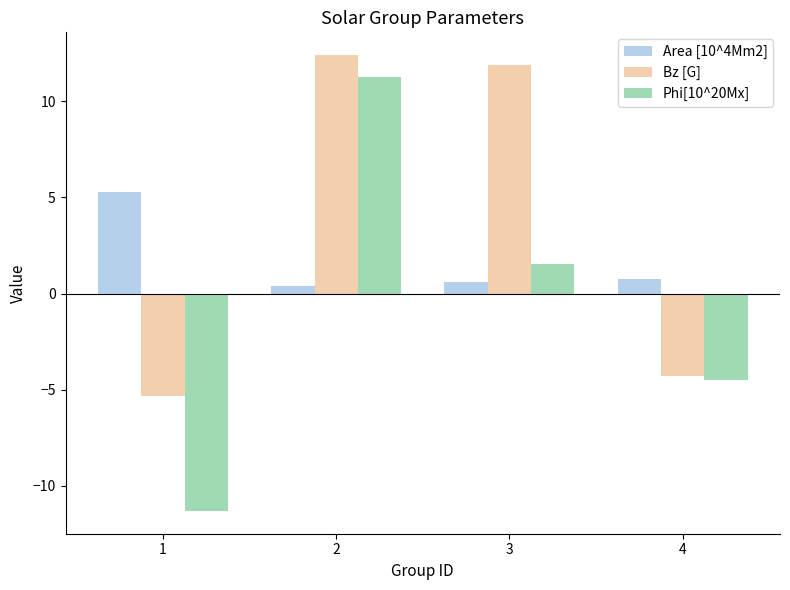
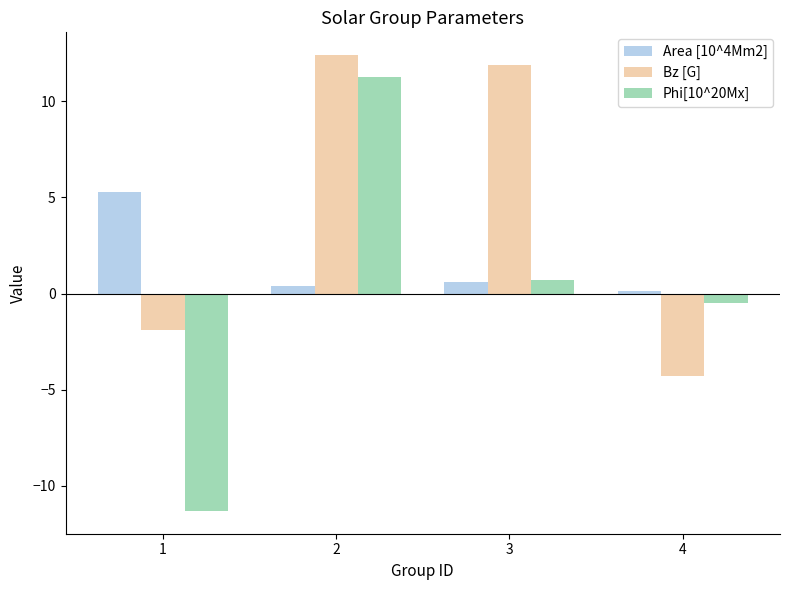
Bz [G], 1: -5.3 -> -1.9
Phi[10^20Mx], 3: 1.6 -> 0.7
Area [10^4Mm2], 4: 0.8 -> 0.1
Phi[10^20Mx], 4: -4.5 -> -0.5
